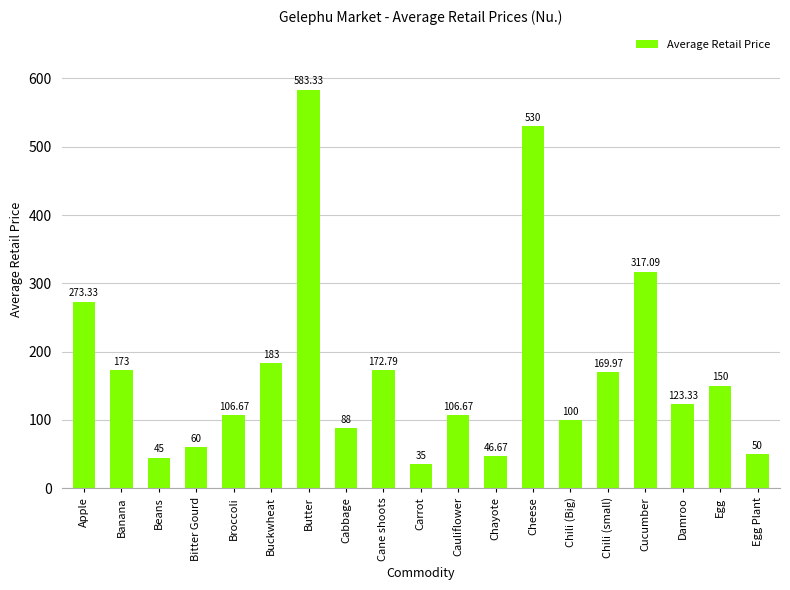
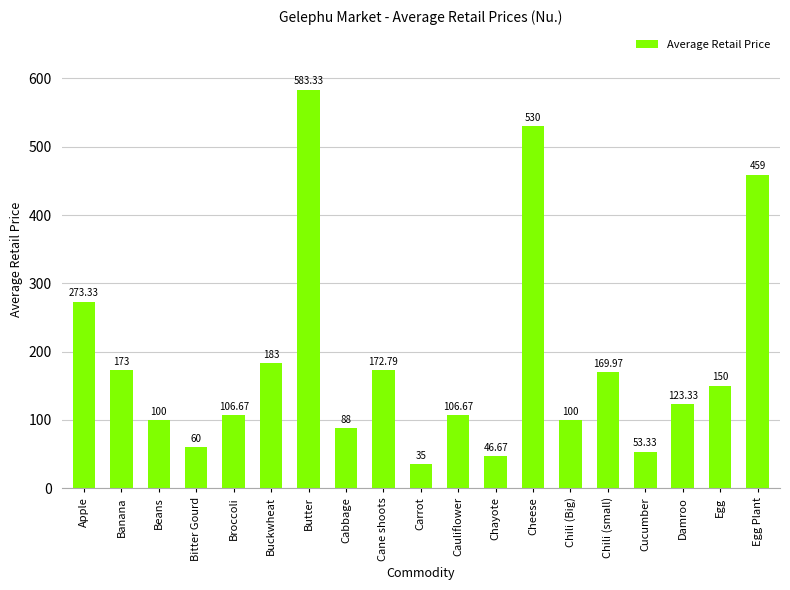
Beans: 45 -> 100
Cucumber: 317.09 -> 53.33
Egg Plant: 50 -> 459
